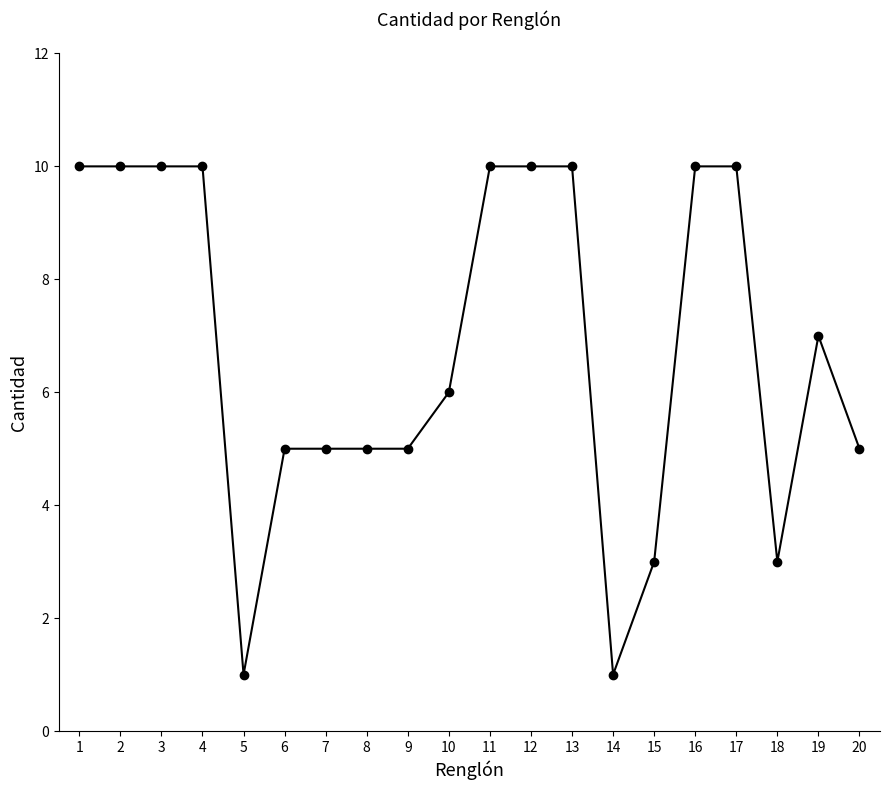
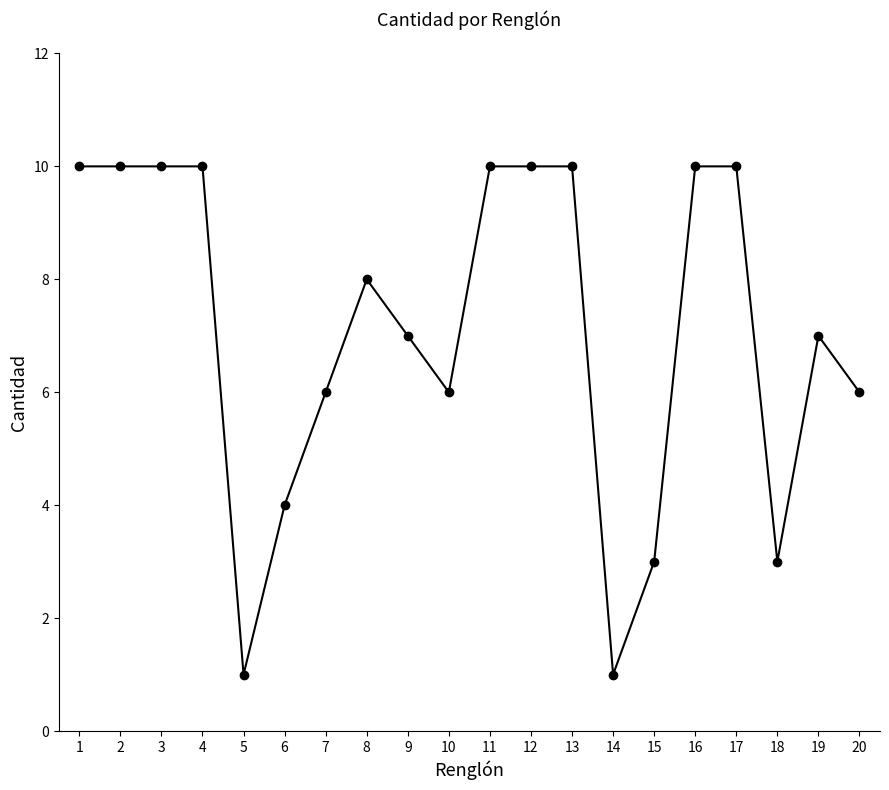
6: 5 -> 4
7: 5 -> 6
8: 5 -> 8
9: 5 -> 7
20: 5 -> 6
